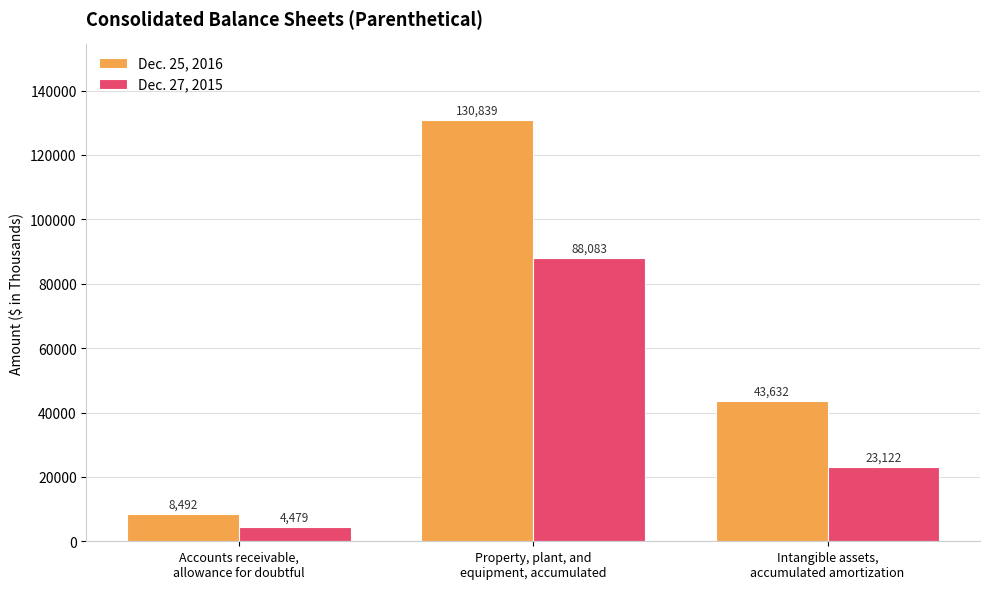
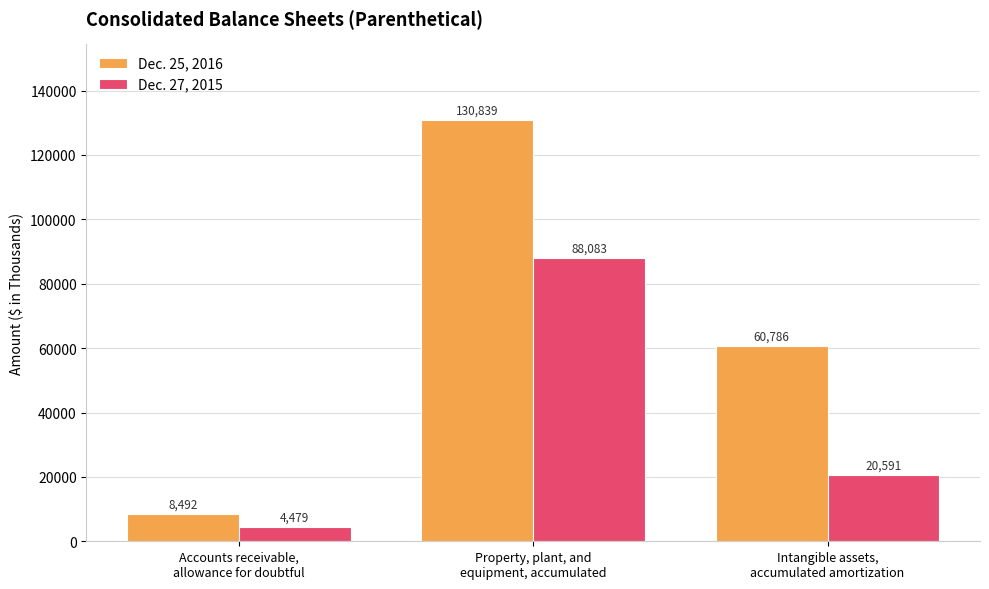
Dec. 25, 2016, Intangible assets, accumulated amortization: 43,632 -> 60,786
Dec. 27, 2015, Intangible assets, accumulated amortization: 23,122 -> 20,591
